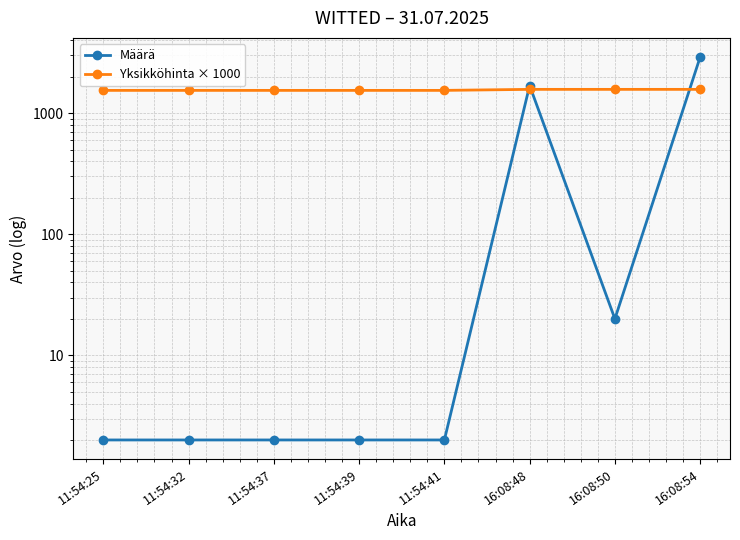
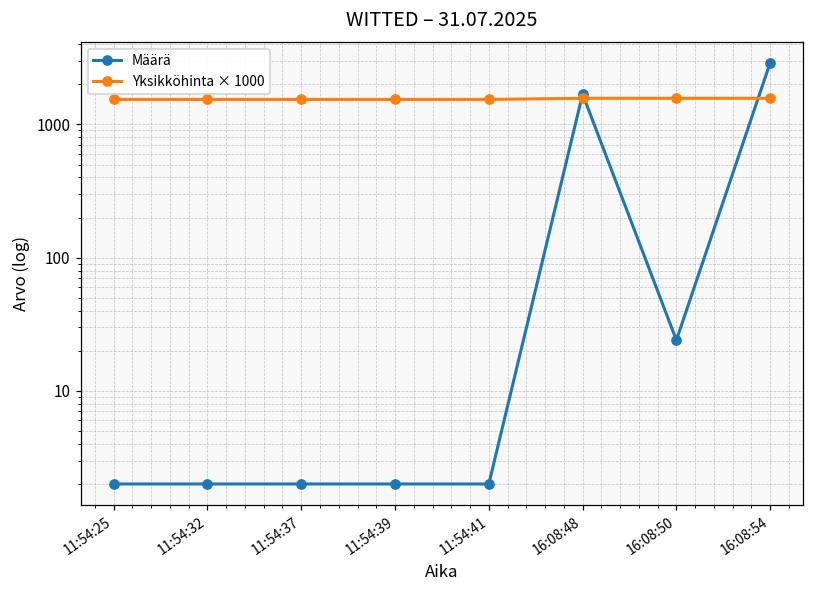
Määrä, 16:08:50: 20 -> 24
